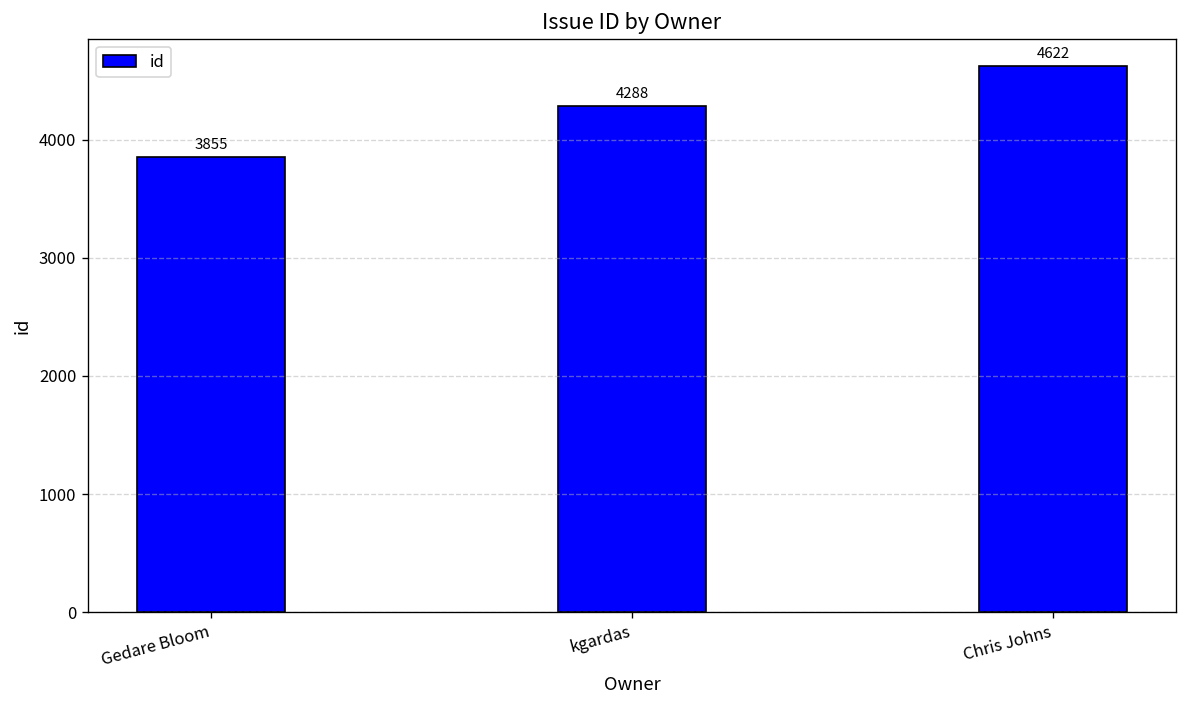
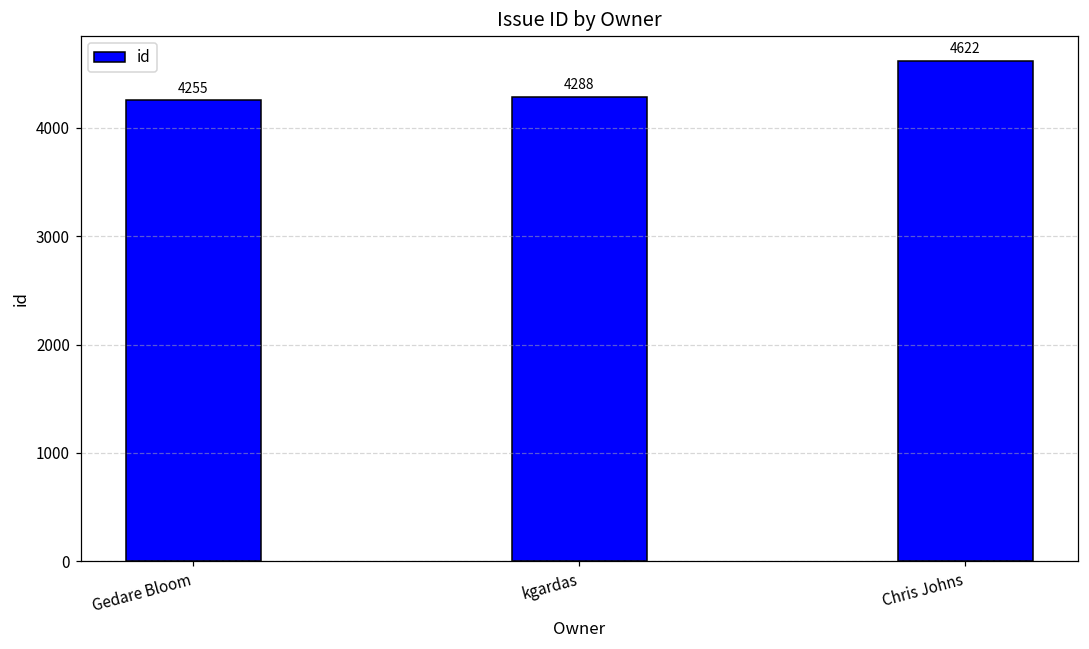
Gedare Bloom: 3855 -> 4255
